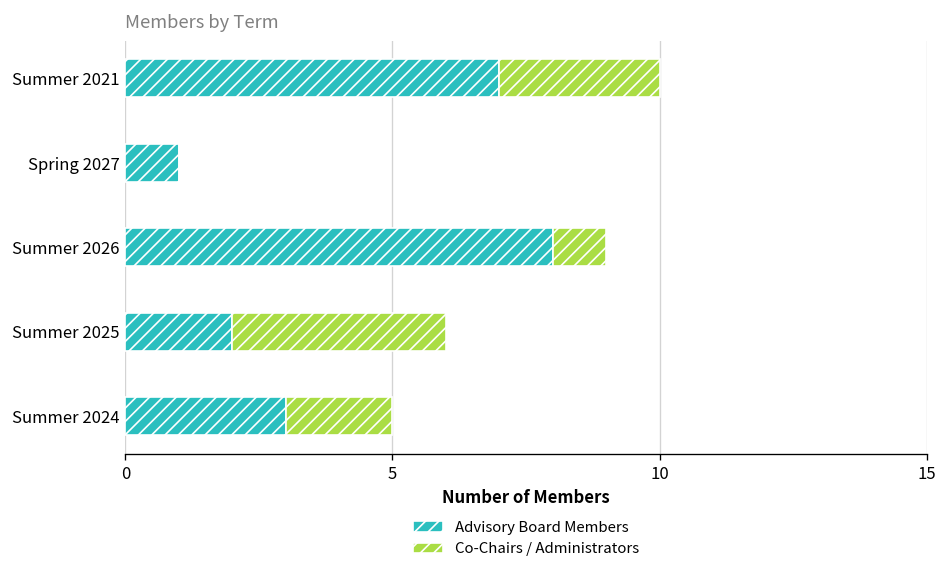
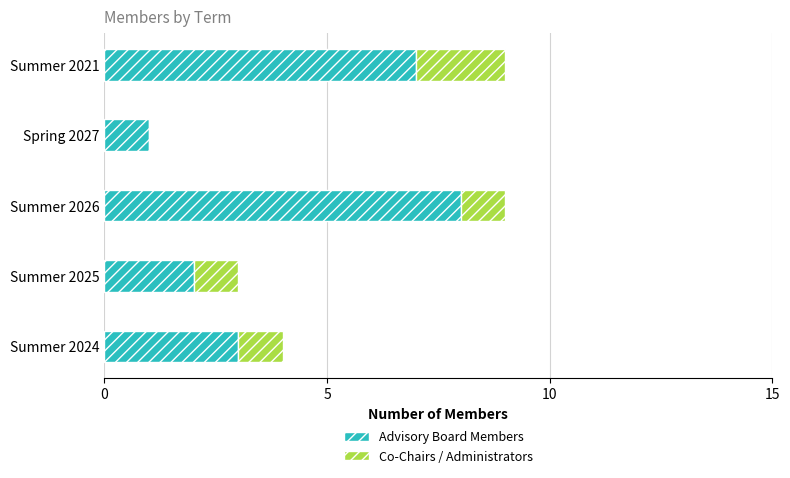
Co-Chairs / Administrators, Summer 2021: 3 -> 2
Co-Chairs / Administrators, Summer 2025: 4 -> 1
Co-Chairs / Administrators, Summer 2024: 2 -> 1
